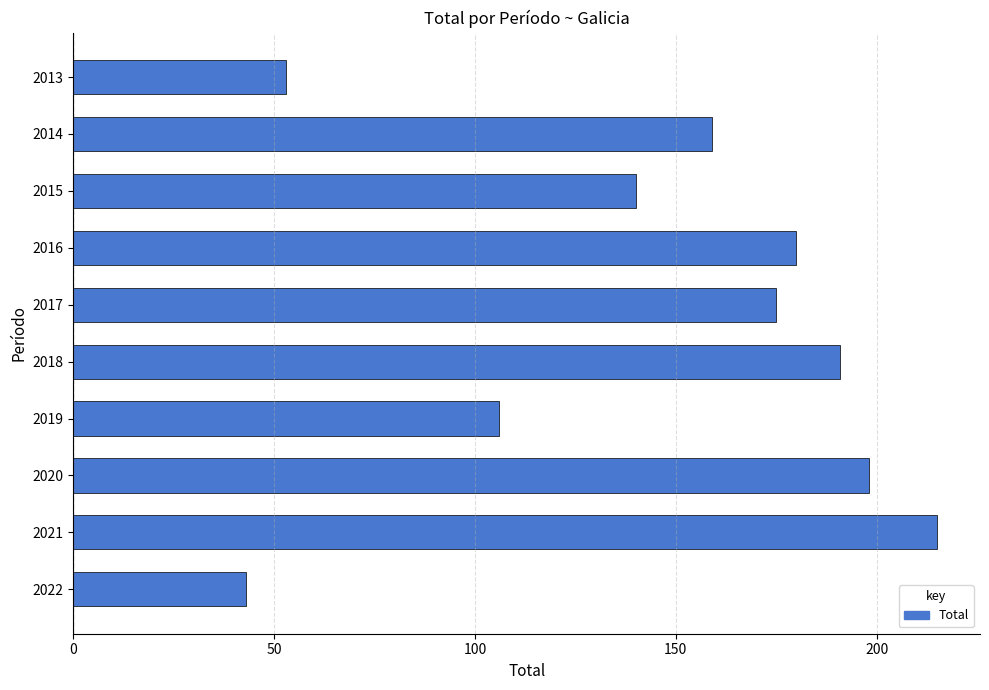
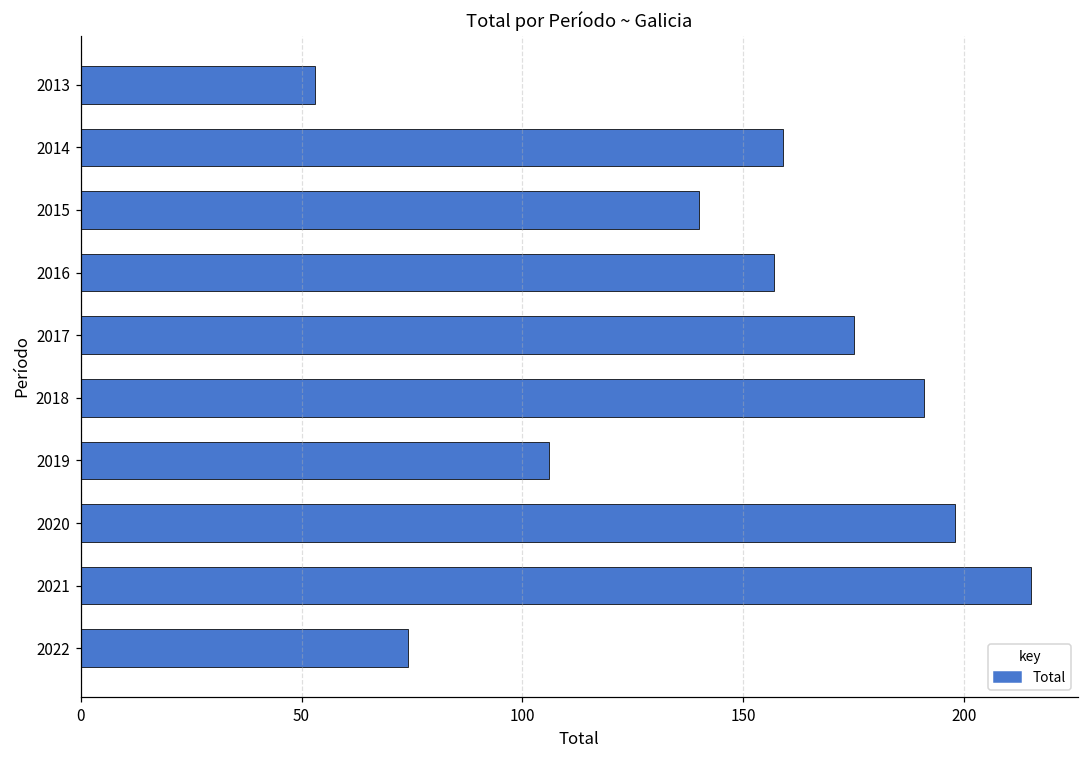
2016: 180 -> 157
2022: 43 -> 74
